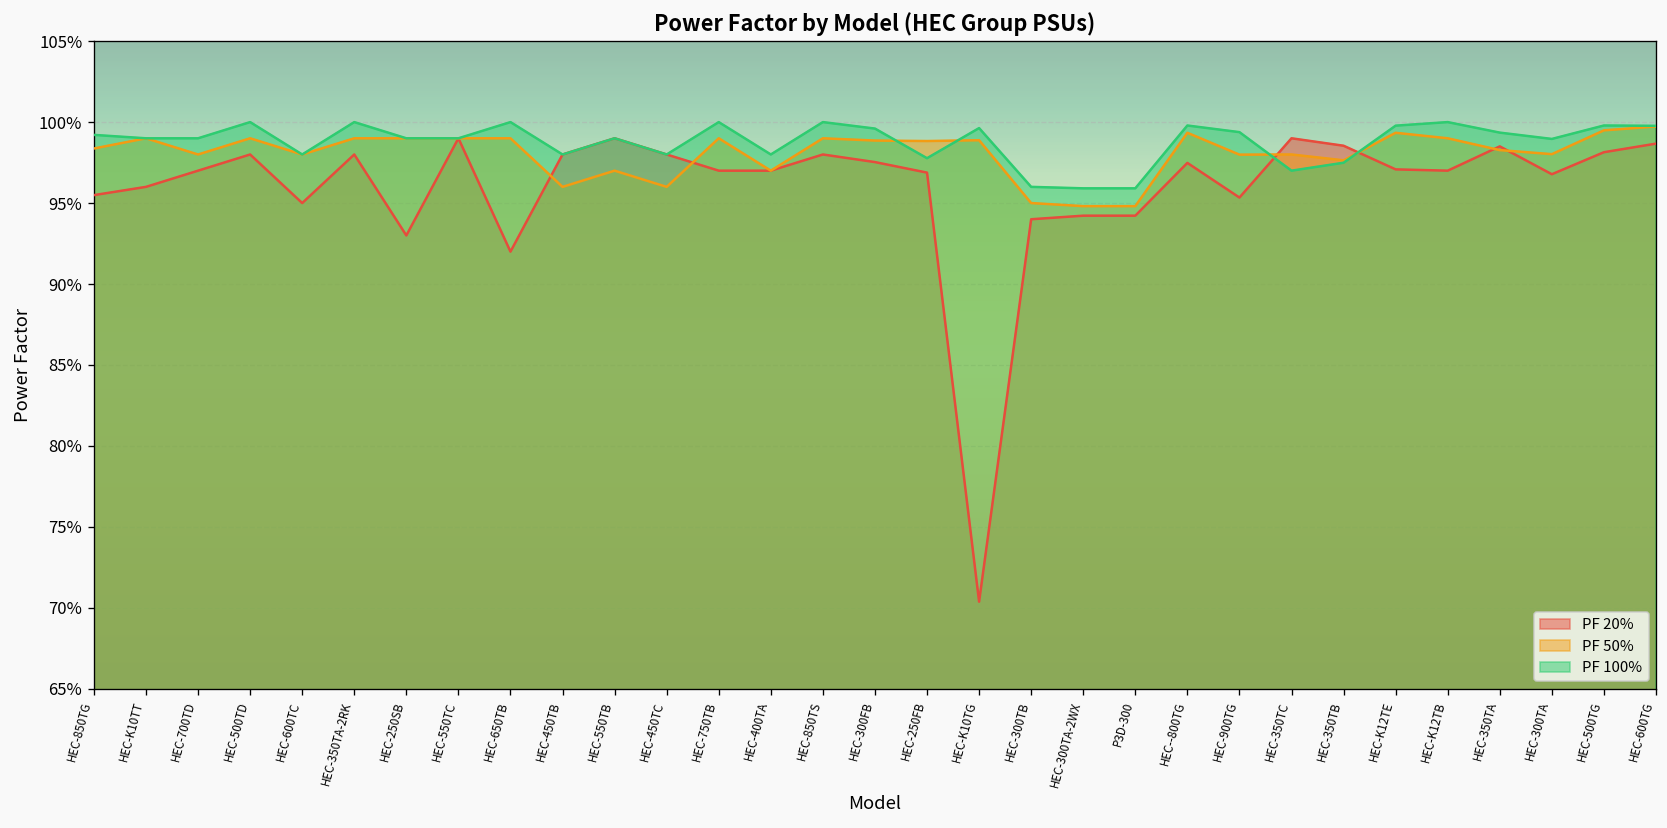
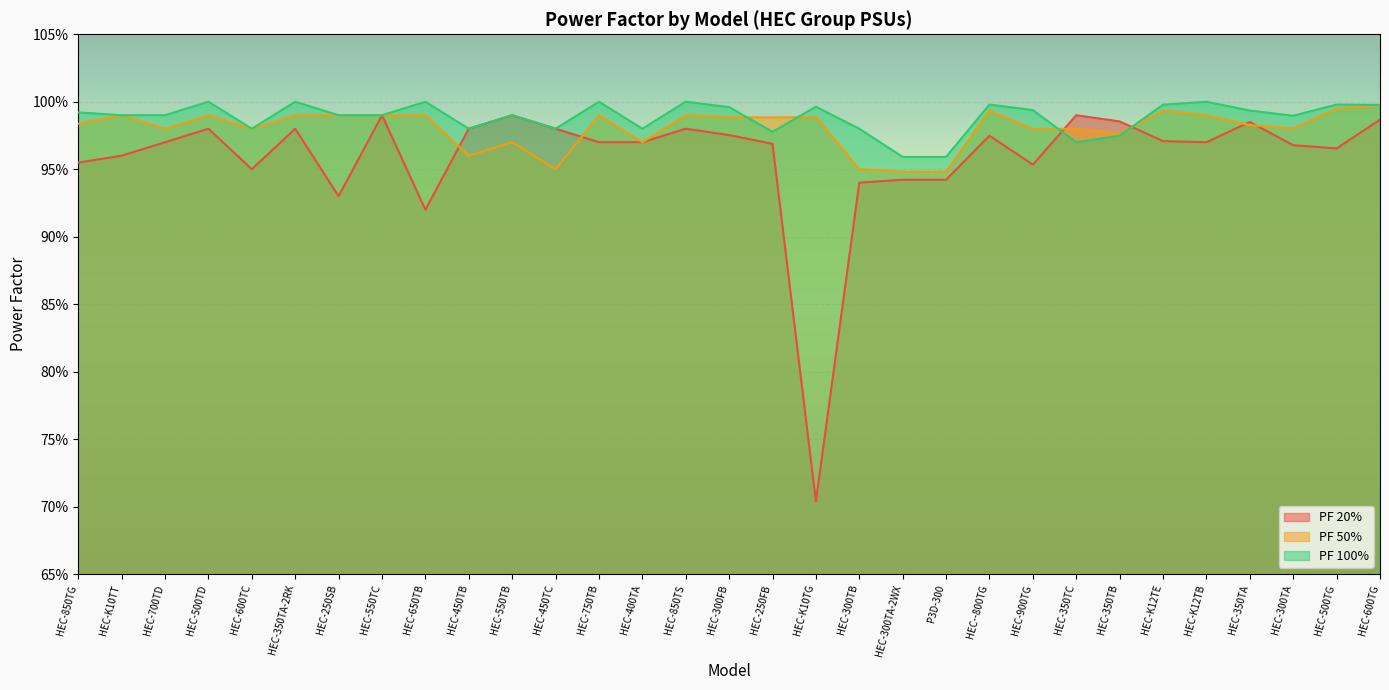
PF 50%, HEC-450TC: 96.0% -> 95.0%
PF 100%, HEC-300TB: 96.0% -> 98.0%
PF 20%, HEC-500TG: 98.1% -> 96.5%
